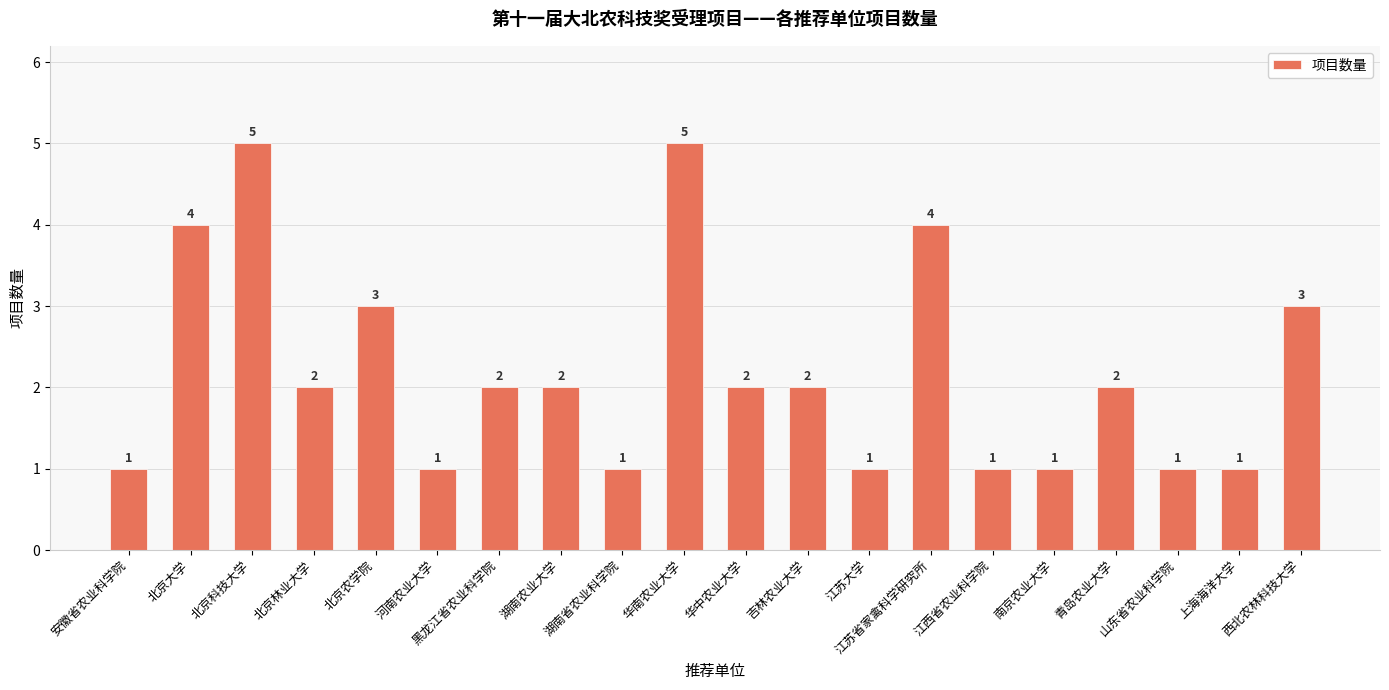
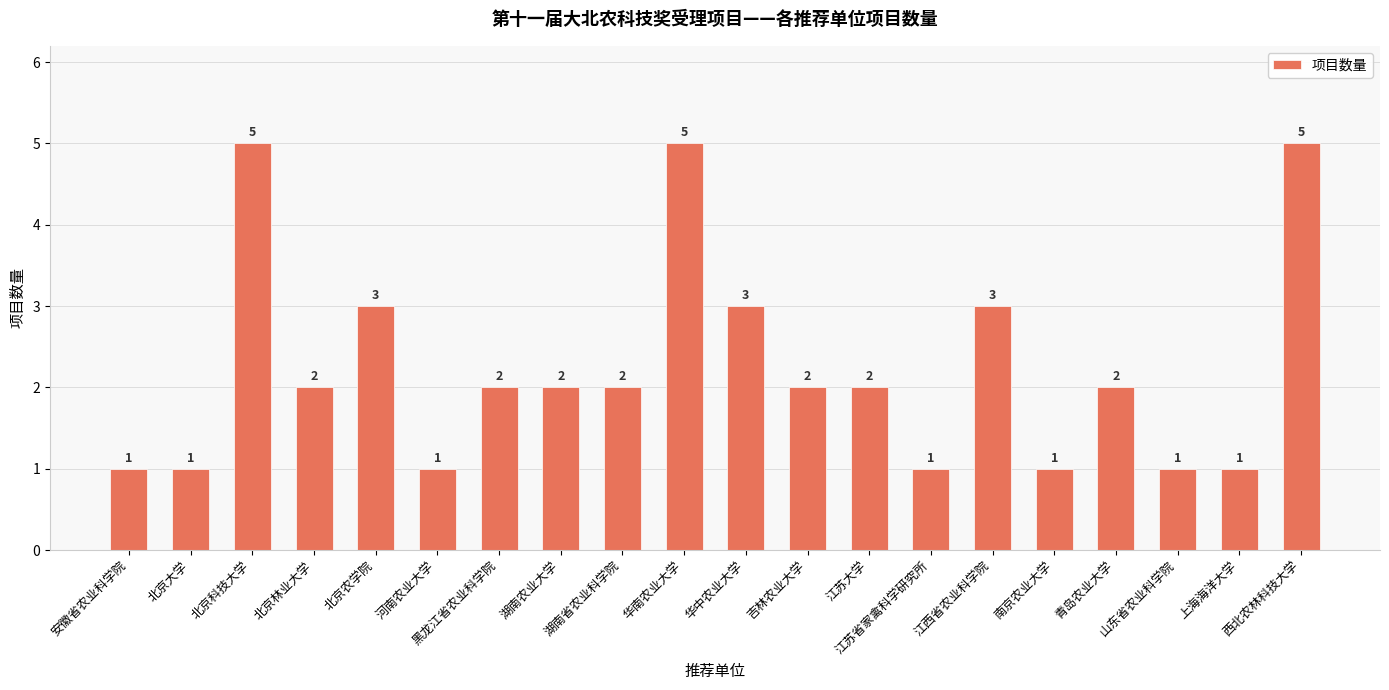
北京大学: 4 -> 1
湖南省农业科学院: 1 -> 2
华中农业大学: 2 -> 3
江苏大学: 1 -> 2
江苏省家禽科学研究所: 4 -> 1
江西省农业科学院: 1 -> 3
西北农林科技大学: 3 -> 5
